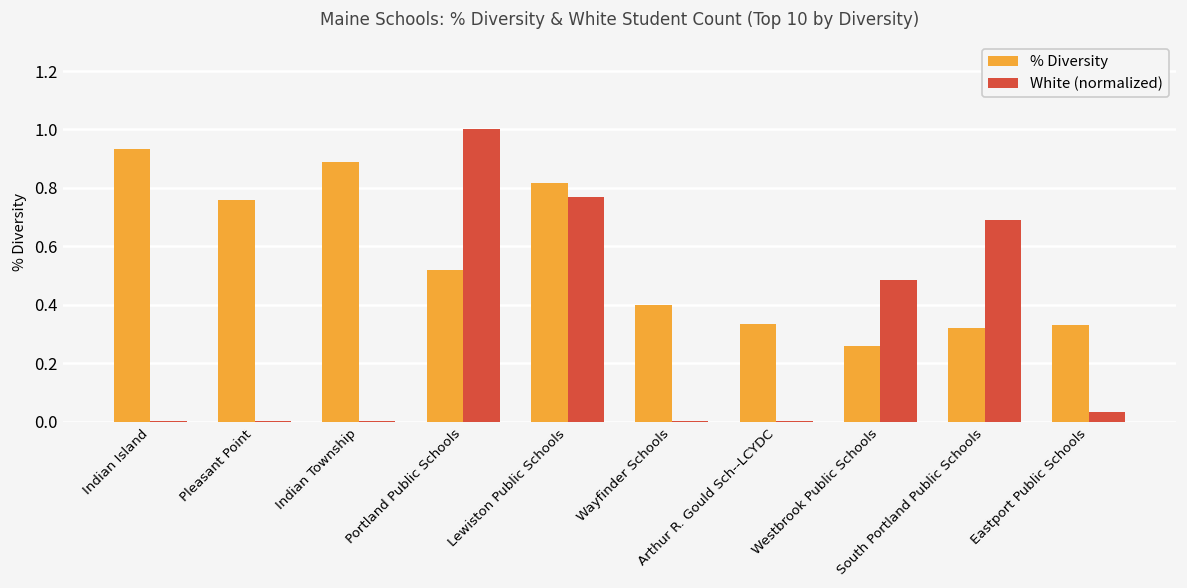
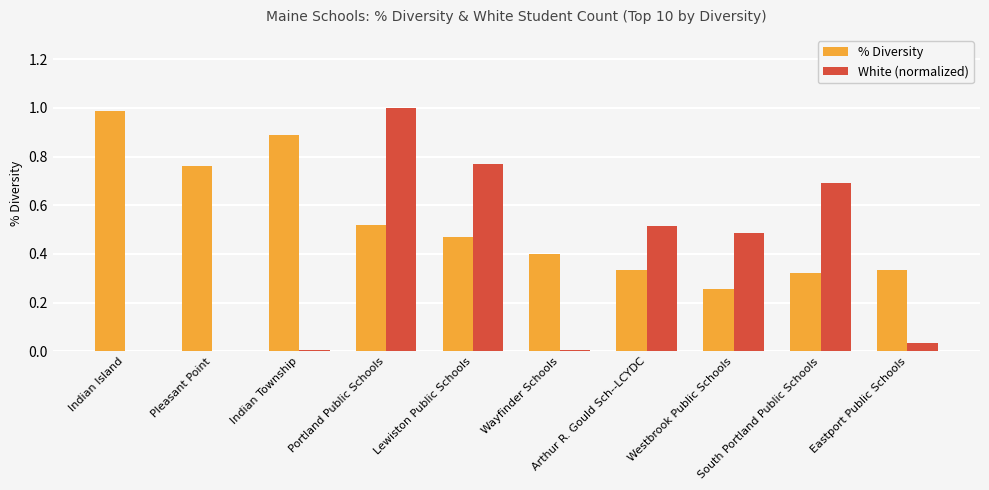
% Diversity, Indian Island: 0.93 -> 0.99
% Diversity, Lewiston Public Schools: 0.82 -> 0.47
White (normalized), Arthur R. Gould Sch--LCYDC: 0.00 -> 0.52
